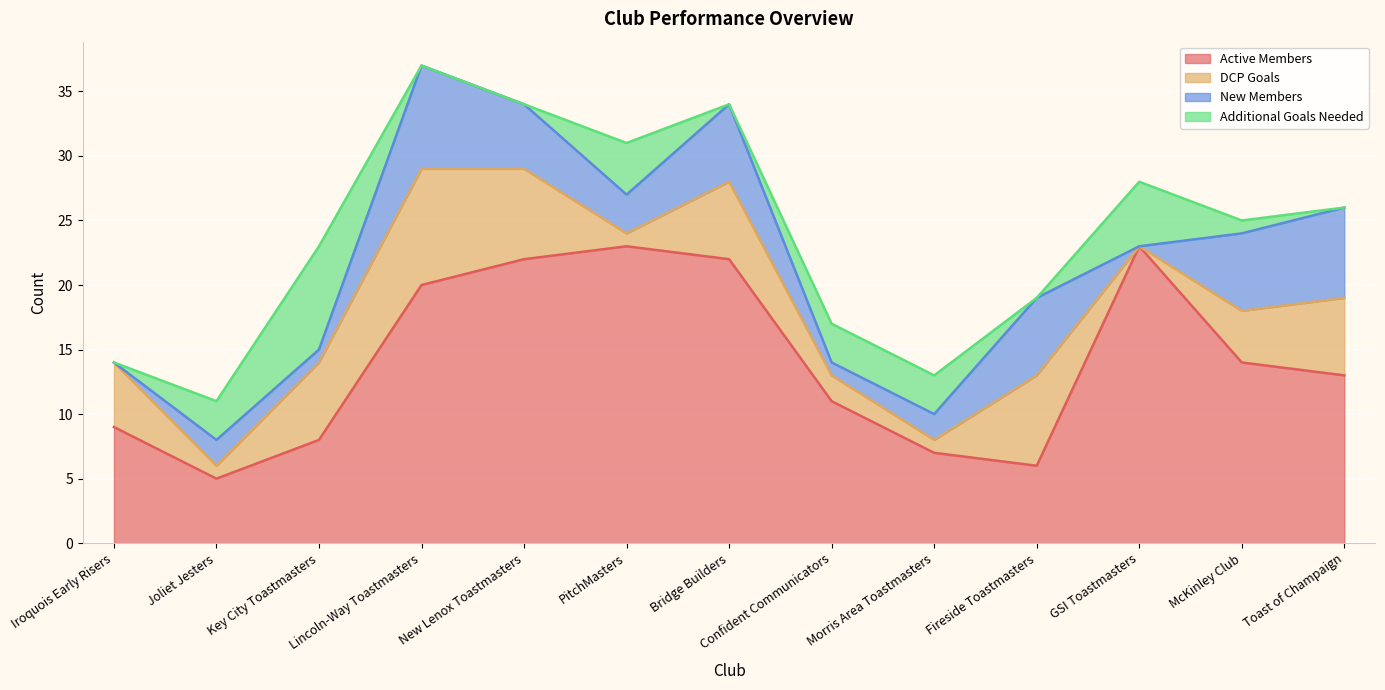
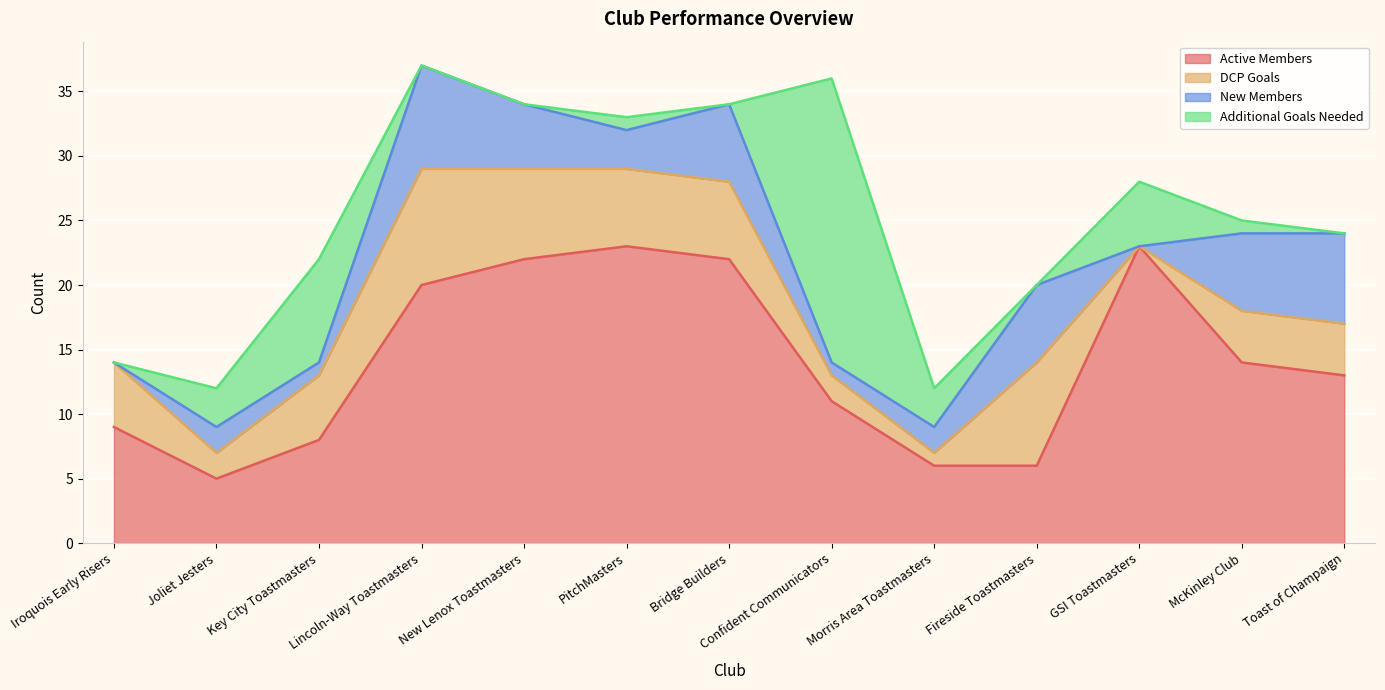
DCP Goals, Joliet Jesters: 1 -> 2
DCP Goals, Key City Toastmasters: 6 -> 5
DCP Goals, PitchMasters: 1 -> 6
Additional Goals Needed, PitchMasters: 4 -> 1
Additional Goals Needed, Confident Communicators: 3 -> 22
Active Members, Morris Area Toastmasters: 7 -> 6
DCP Goals, Fireside Toastmasters: 7 -> 8
DCP Goals, Toast of Champaign: 6 -> 4
